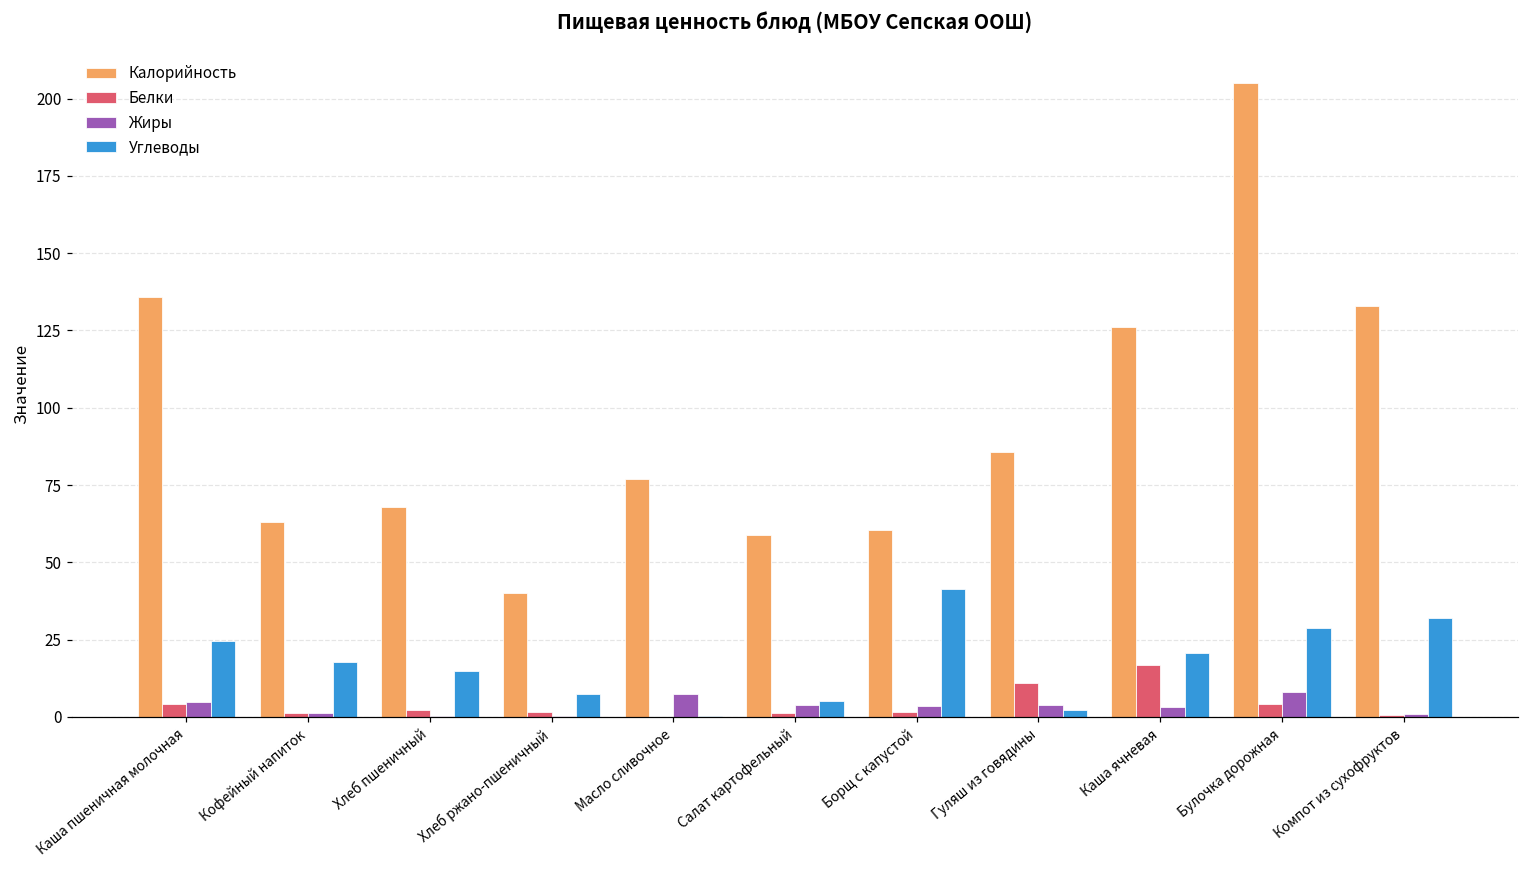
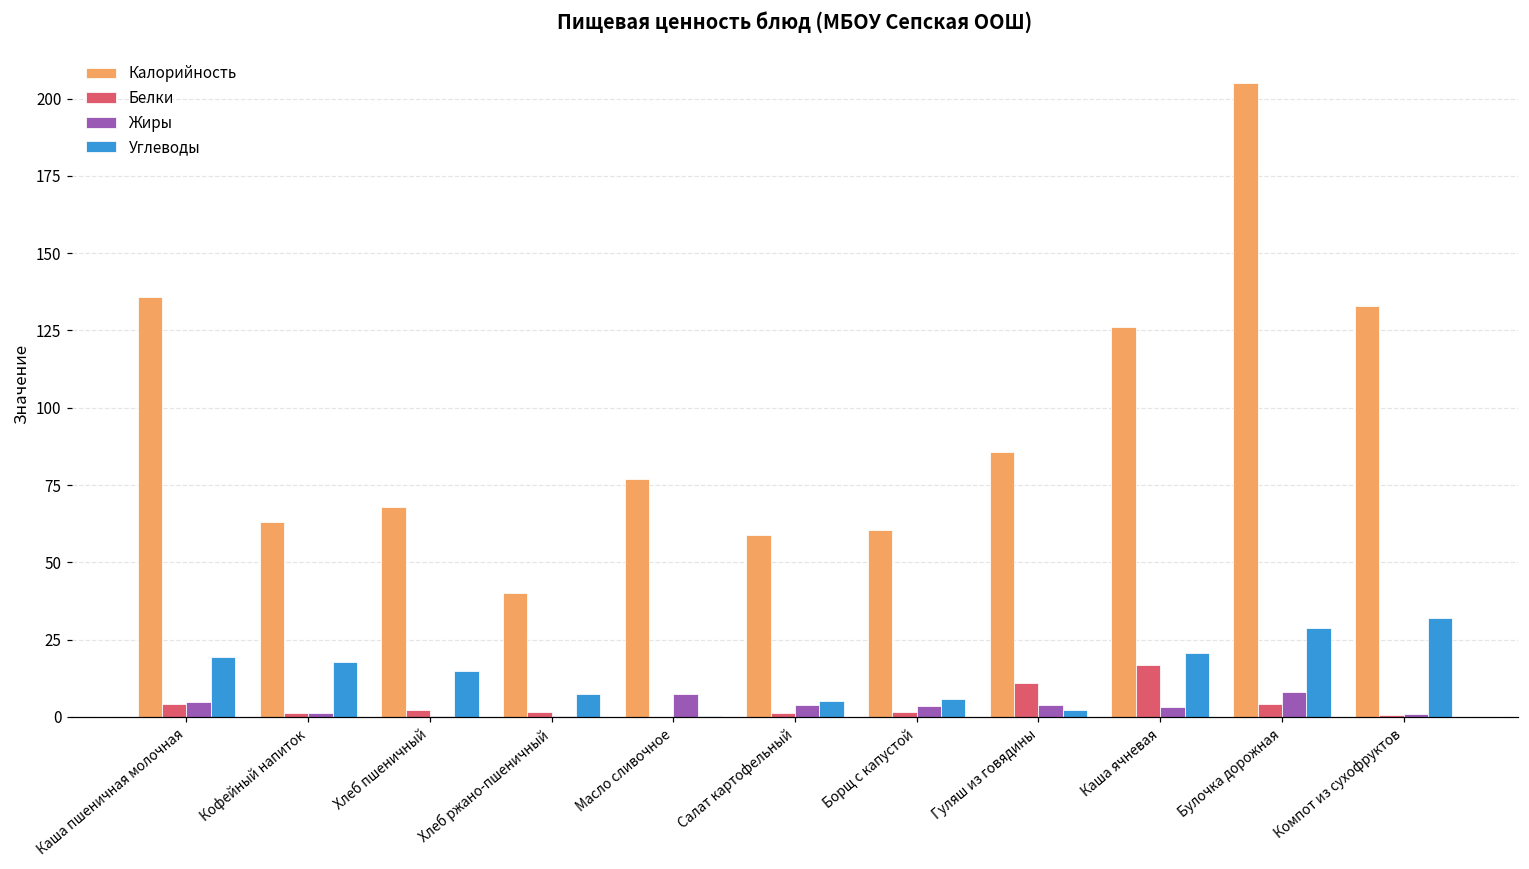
Углеводы, Каша пшеничная молочная: 25 -> 19
Углеводы, Борщ с капустой: 41 -> 6
